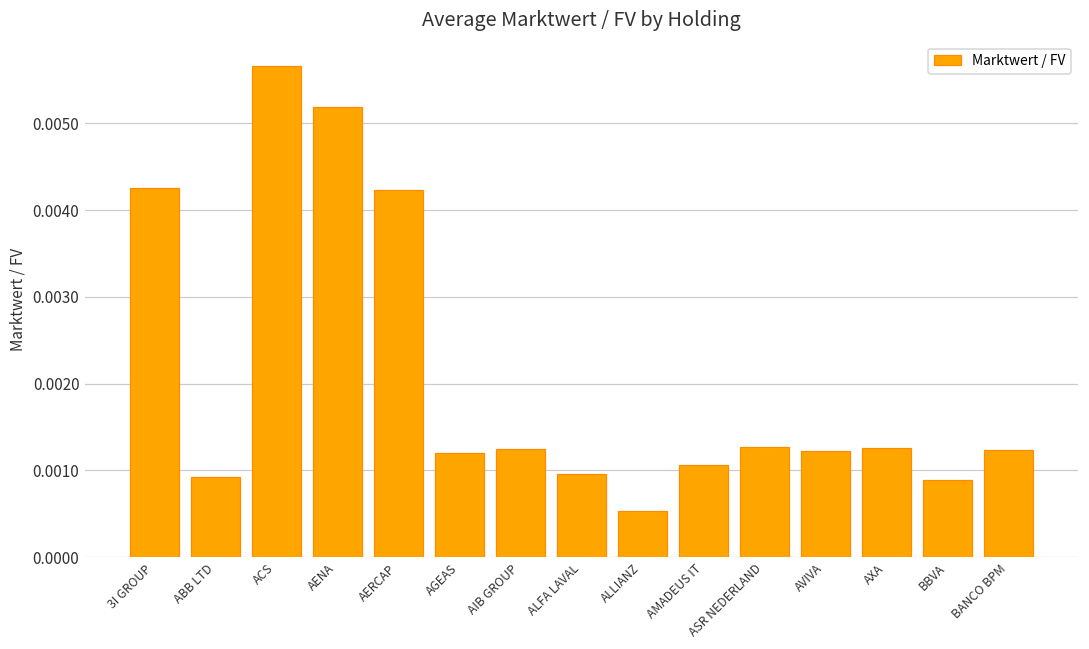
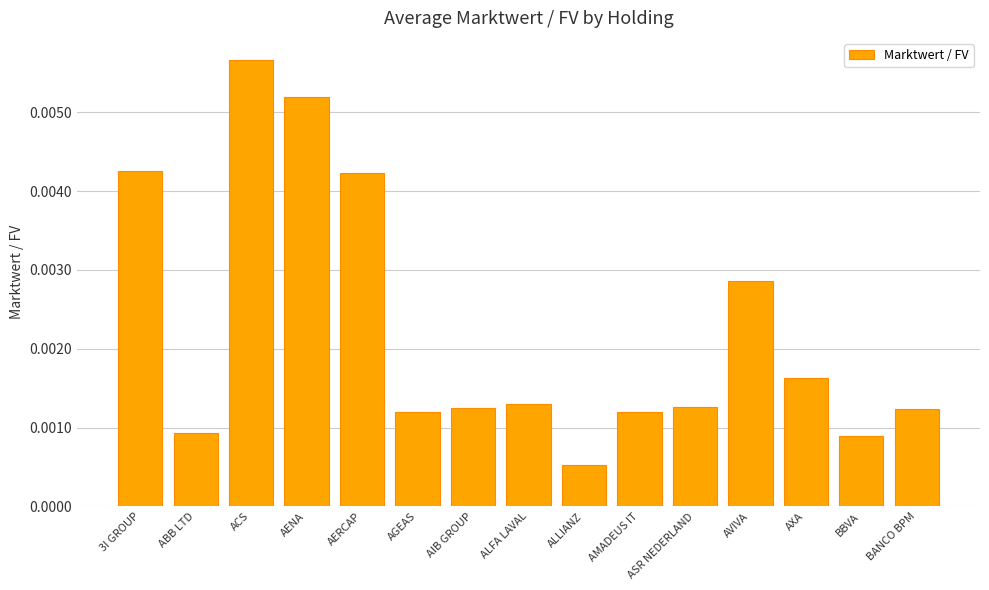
ALFA LAVAL: 0.0010 -> 0.0013
AMADEUS IT: 0.0011 -> 0.0012
AVIVA: 0.0012 -> 0.0029
AXA: 0.0013 -> 0.0016
